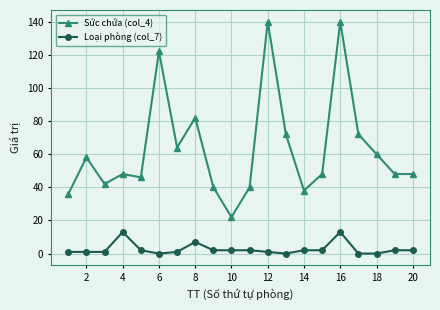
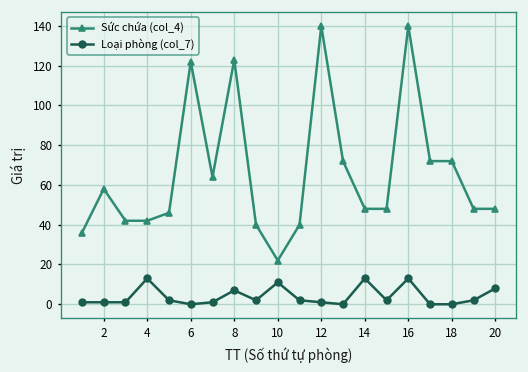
Sức chứa (col_4), 4: 48 -> 42
Sức chứa (col_4), 8: 82 -> 123
Loại phòng (col_7), 10: 2 -> 11
Sức chứa (col_4), 14: 38 -> 48
Loại phòng (col_7), 14: 2 -> 13
Sức chứa (col_4), 18: 60 -> 72
Loại phòng (col_7), 20: 2 -> 8
